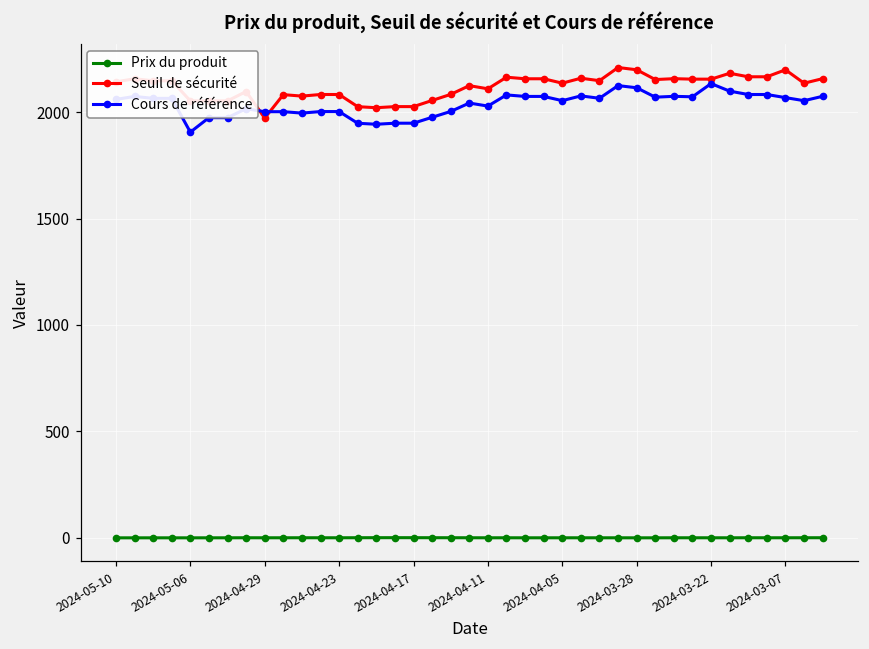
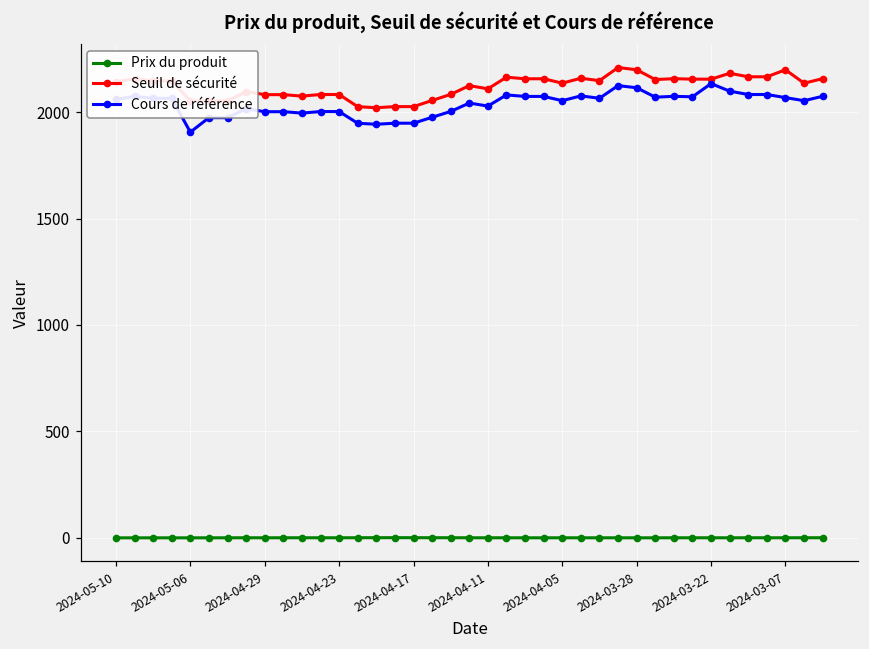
Seuil de sécurité, 2024-04-29: 1970 -> 2080
